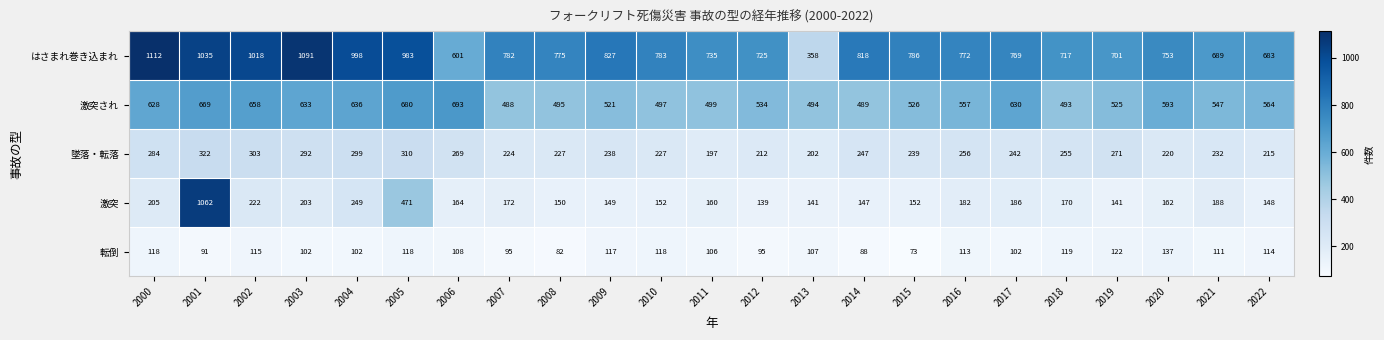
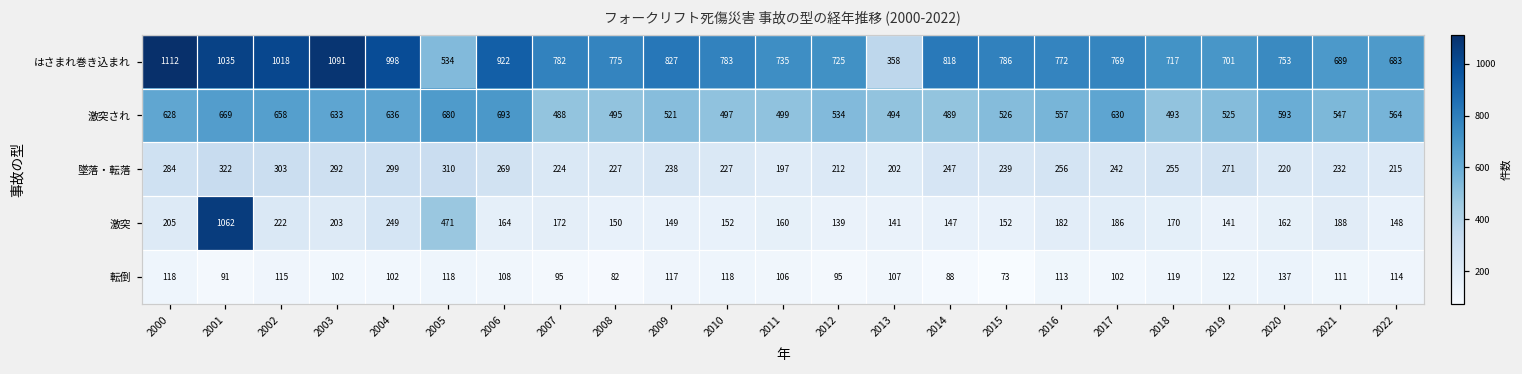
はさまれ巻き込まれ, 2005: 983 -> 534
はさまれ巻き込まれ, 2006: 601 -> 922
